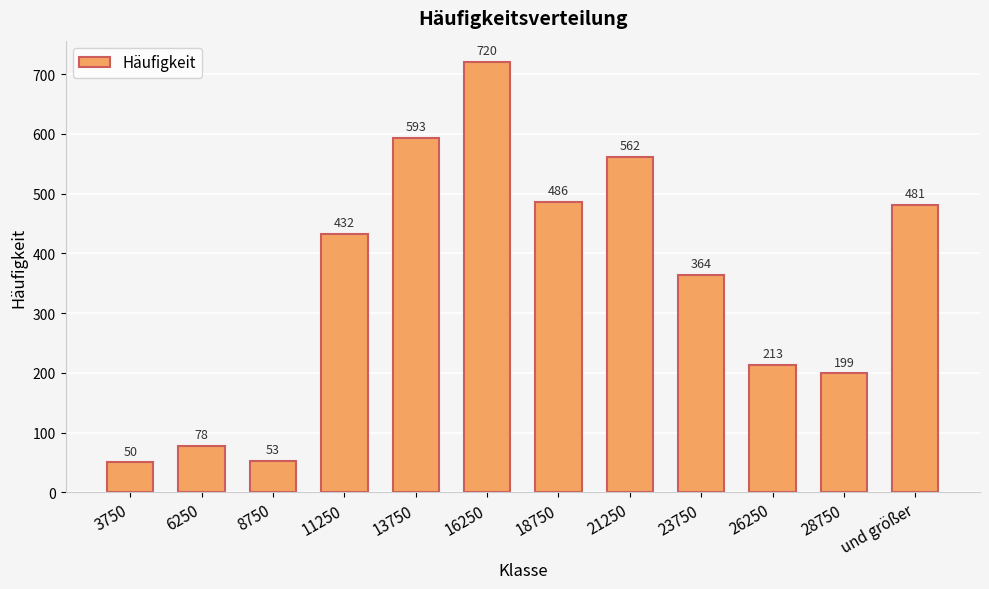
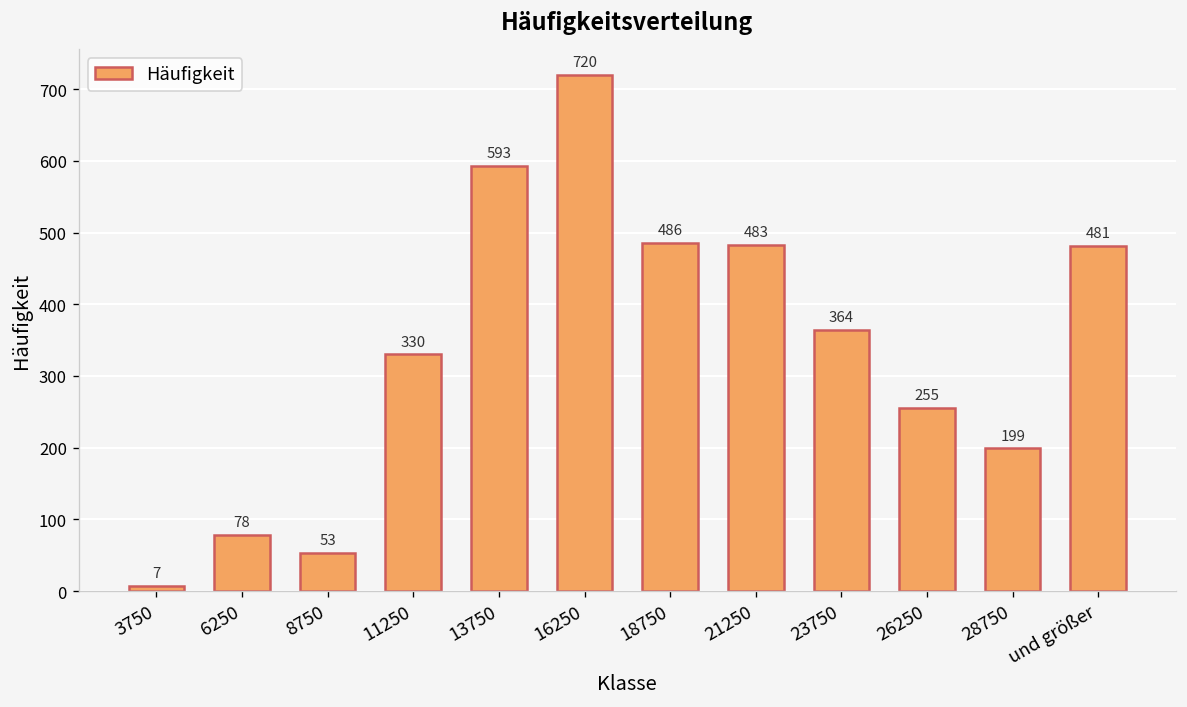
3750: 50 -> 7
11250: 432 -> 330
21250: 562 -> 483
26250: 213 -> 255
